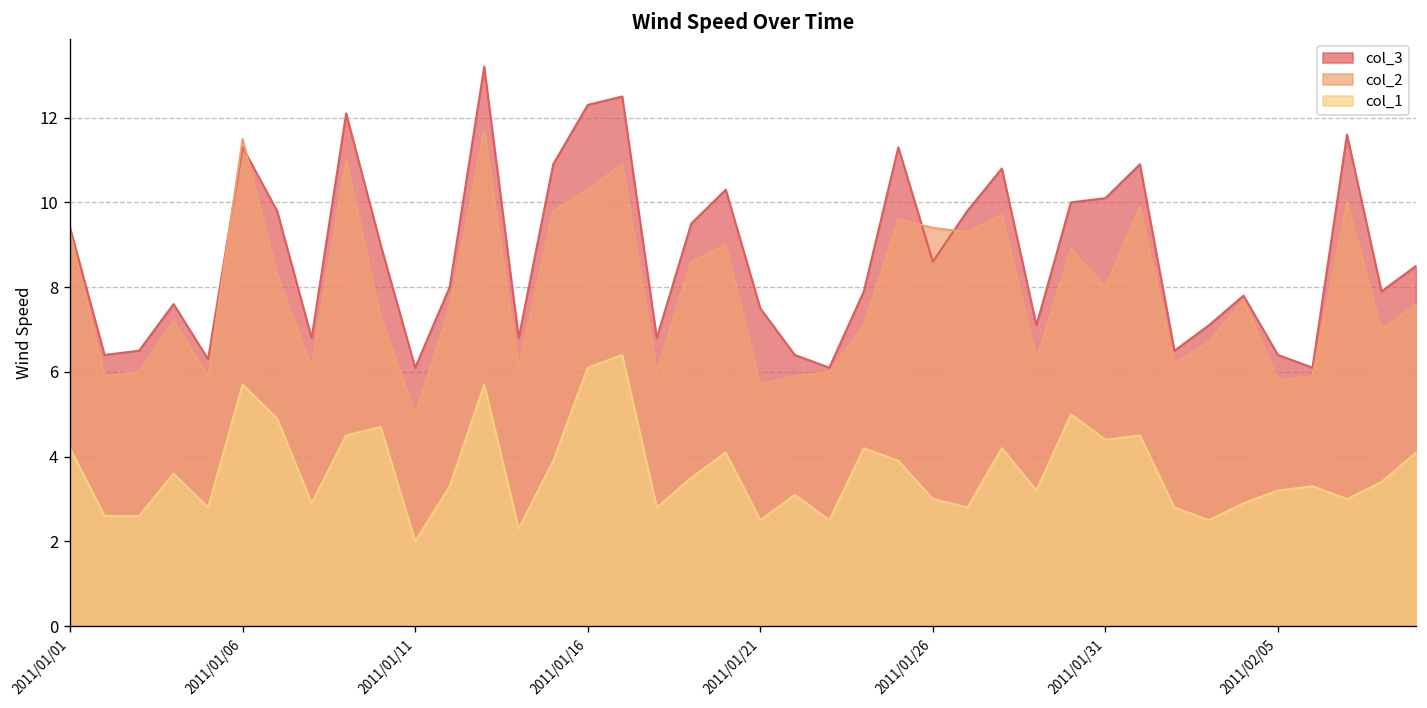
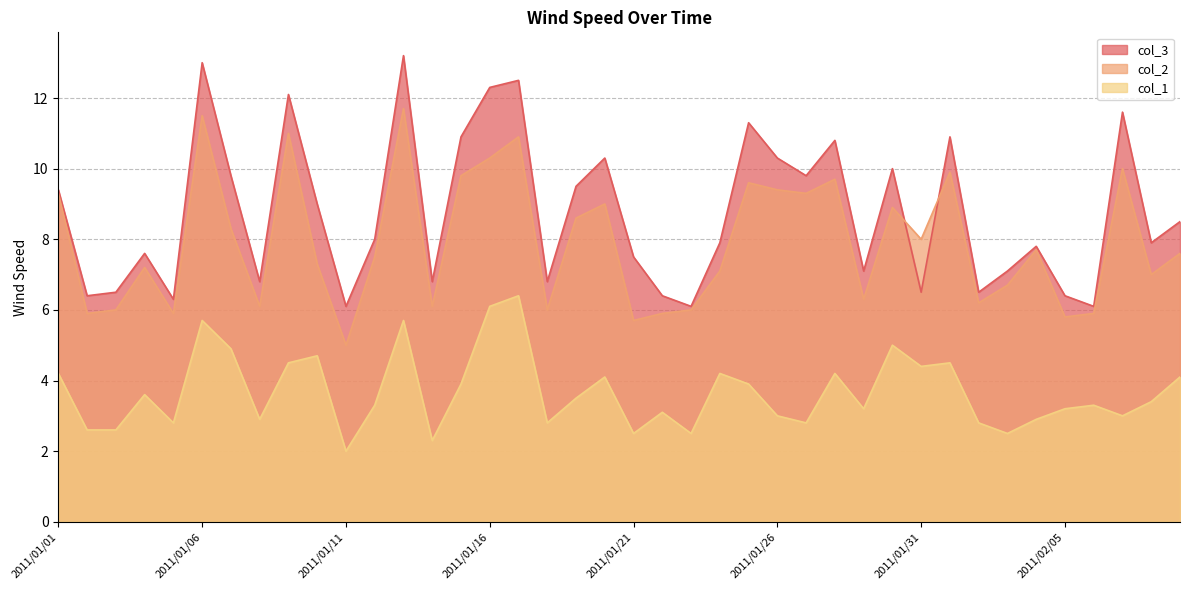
col_3, 2011/01/06: 11.3 -> 13.0
col_3, 2011/01/26: 8.6 -> 10.3
col_3, 2011/01/31: 10.1 -> 6.5
